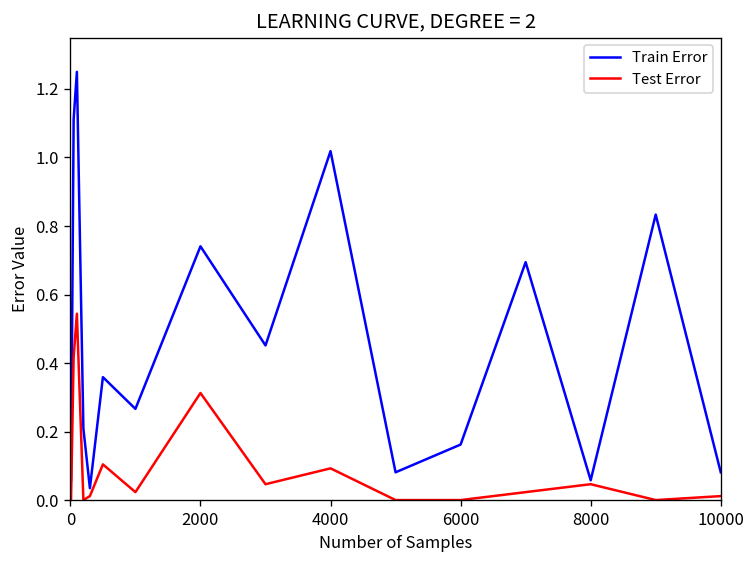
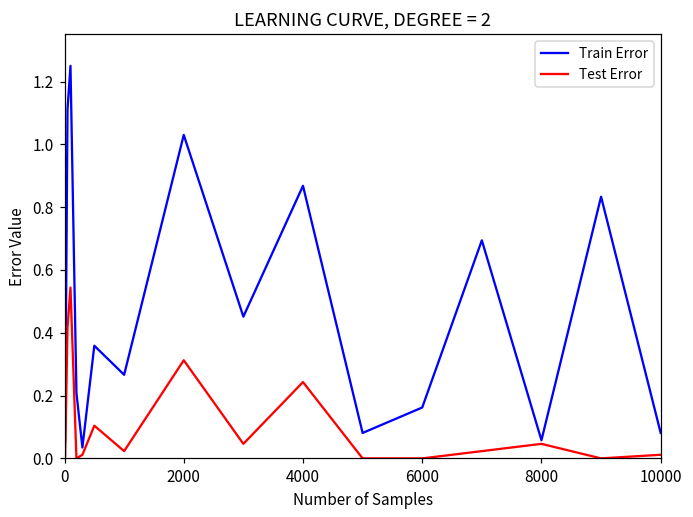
Train Error, 2000: 0.74 -> 1.03
Train Error, 4000: 1.02 -> 0.87
Test Error, 4000: 0.09 -> 0.24
